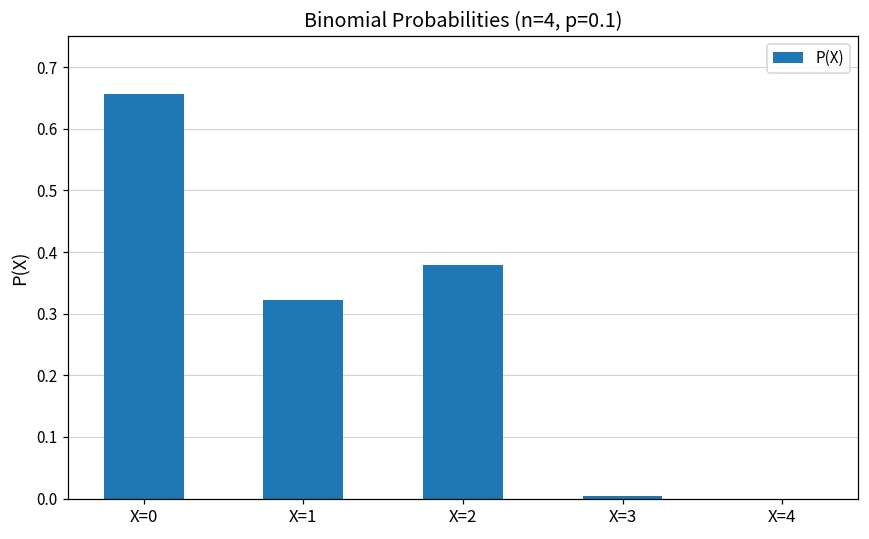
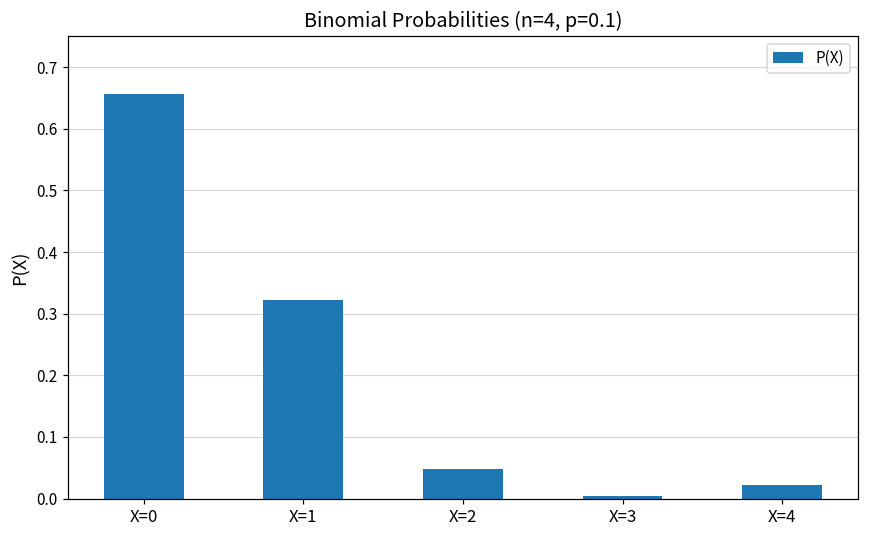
X=2: 0.38 -> 0.05
X=4: 0.00 -> 0.02
